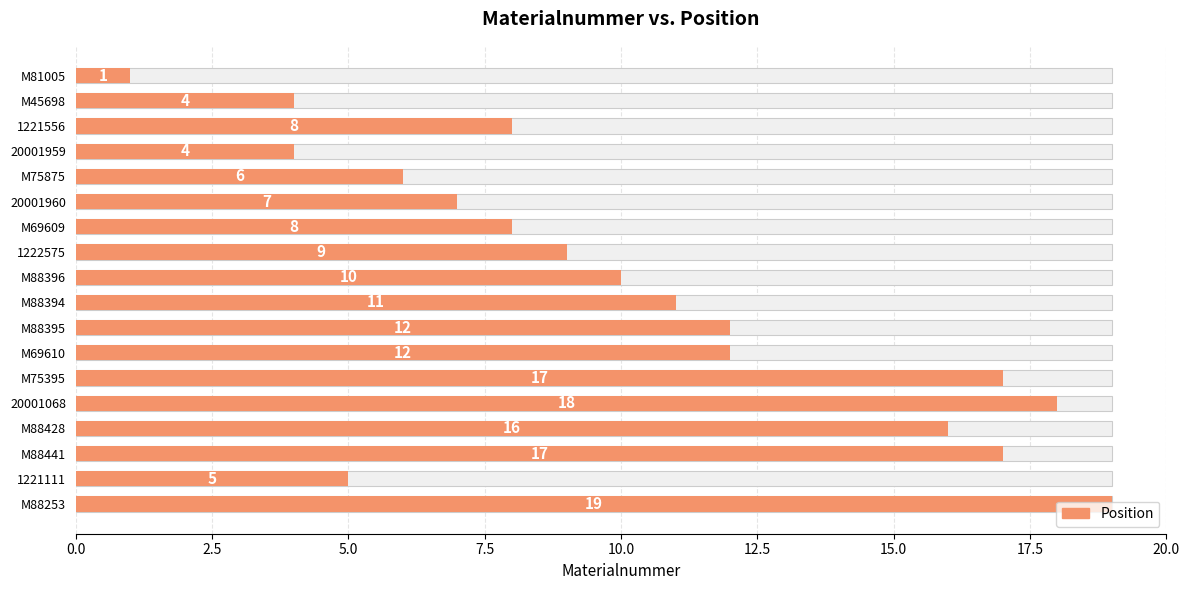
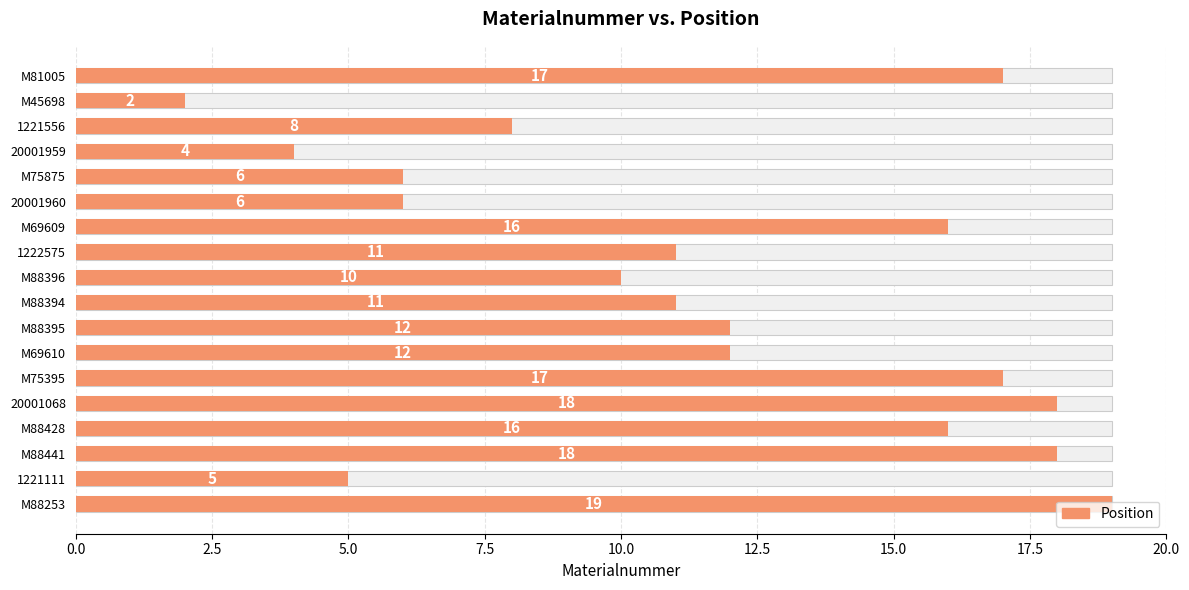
Position, M81005: 1 -> 17
Position, M45698: 4 -> 2
Position, 20001960: 7 -> 6
Position, M69609: 8 -> 16
Position, 1222575: 9 -> 11
Position, M88441: 17 -> 18
